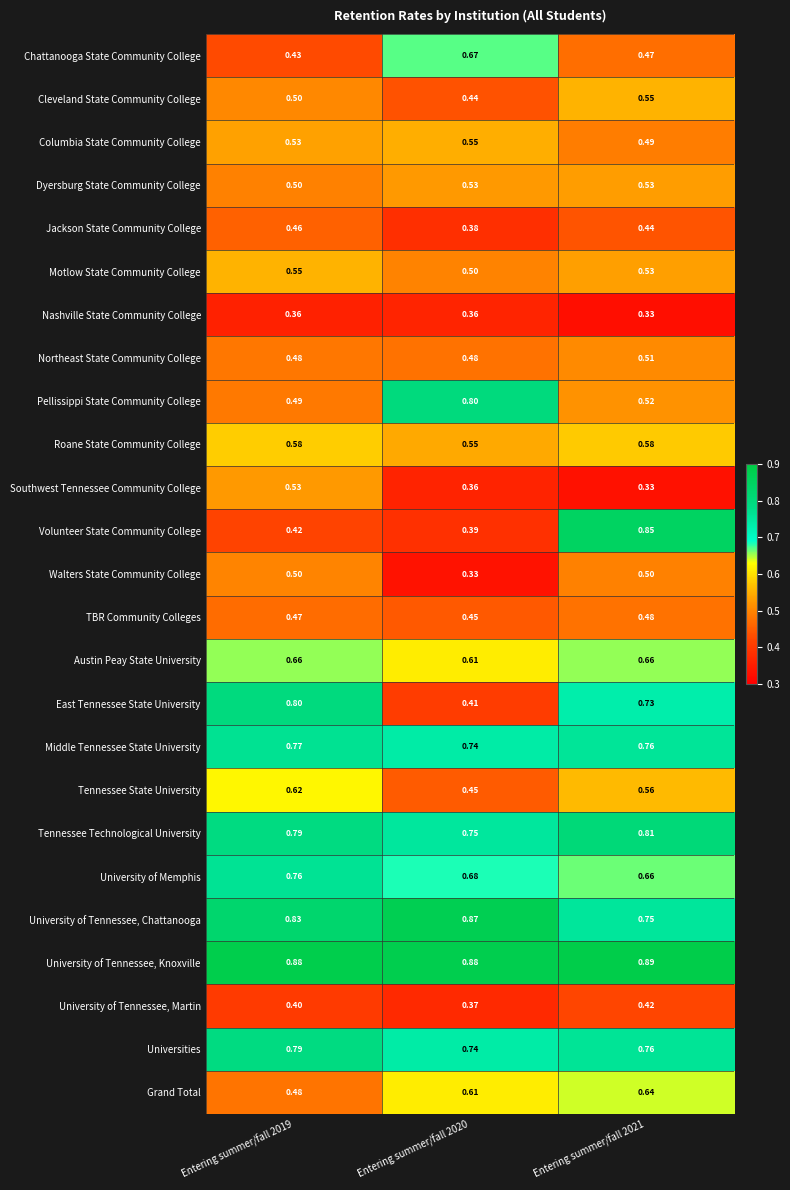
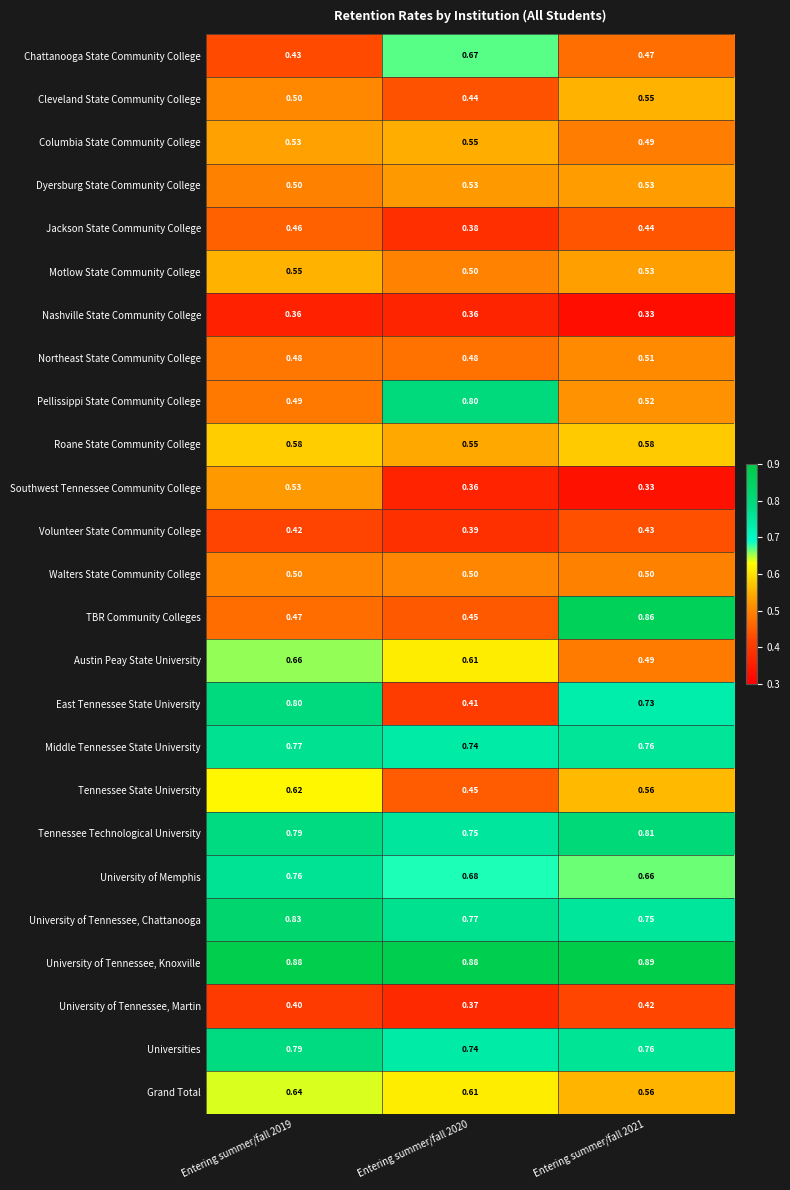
Volunteer State Community College, Entering summer/fall 2021: 0.85 -> 0.43
Walters State Community College, Entering summer/fall 2020: 0.33 -> 0.50
TBR Community Colleges, Entering summer/fall 2021: 0.48 -> 0.86
Austin Peay State University, Entering summer/fall 2021: 0.66 -> 0.49
University of Tennessee, Chattanooga, Entering summer/fall 2020: 0.87 -> 0.77
Grand Total, Entering summer/fall 2019: 0.48 -> 0.64
Grand Total, Entering summer/fall 2021: 0.64 -> 0.56
